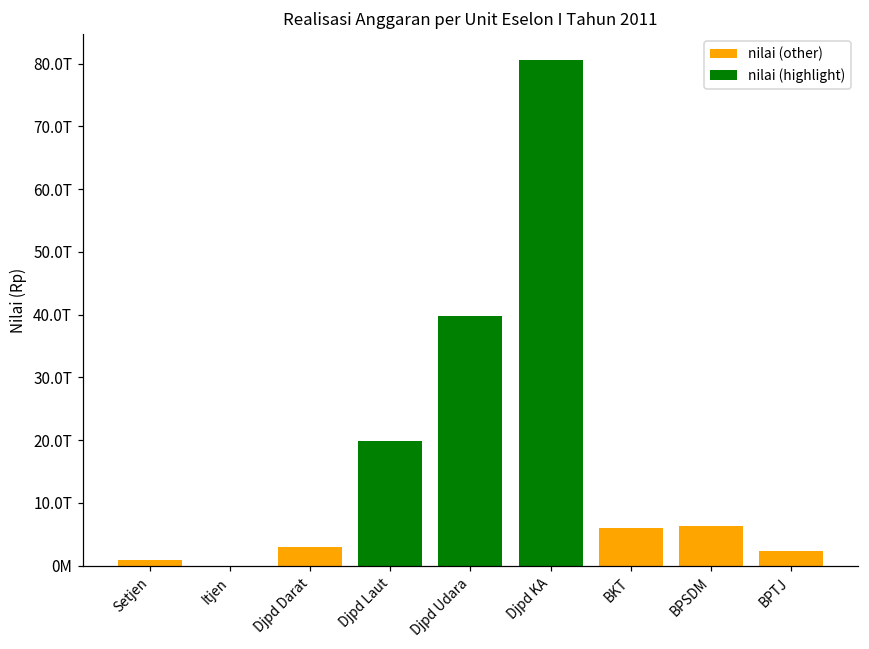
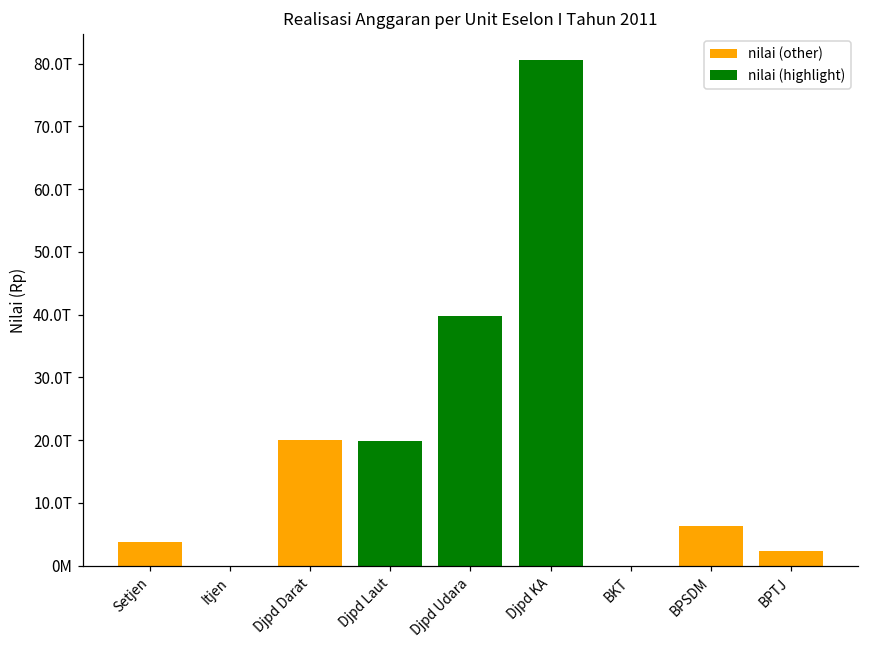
Setjen: 1T -> 4T
Djpd Darat: 3T -> 20T
BKT: 6T -> 0T
